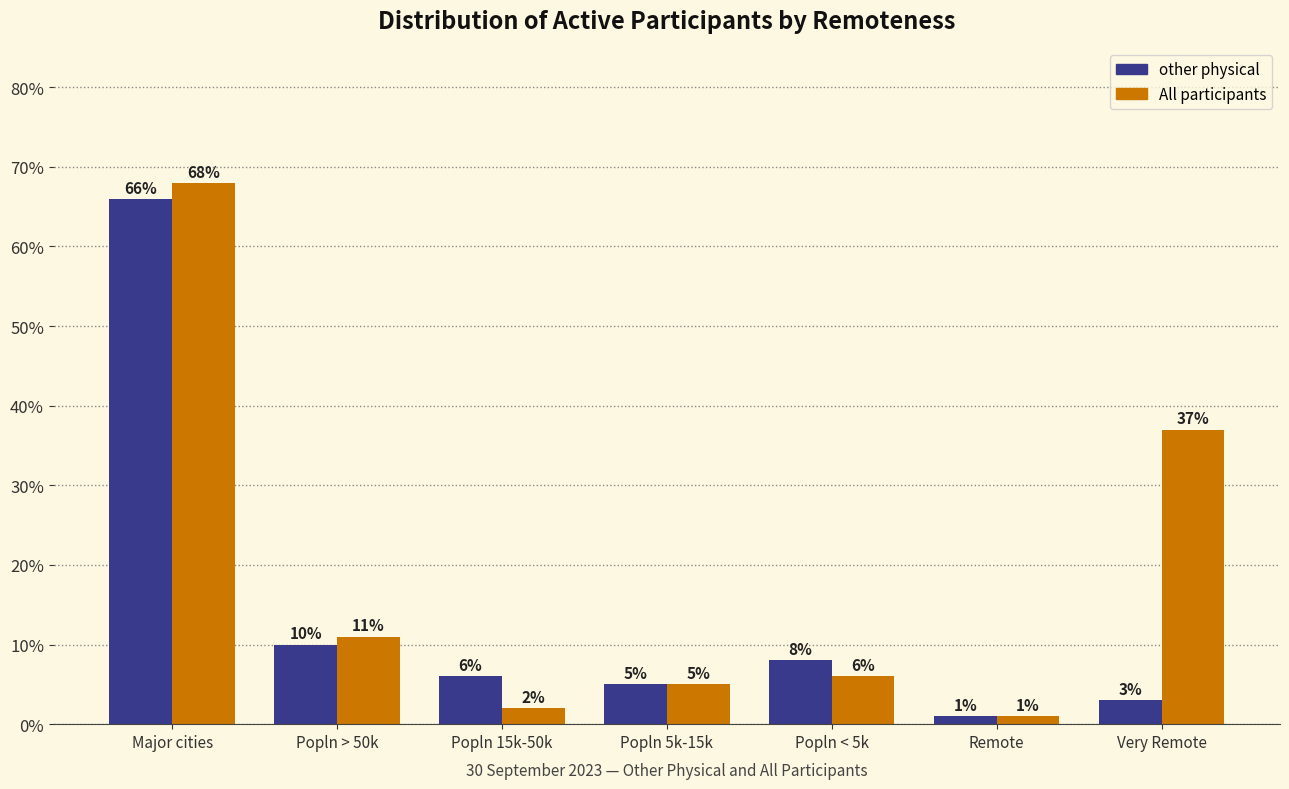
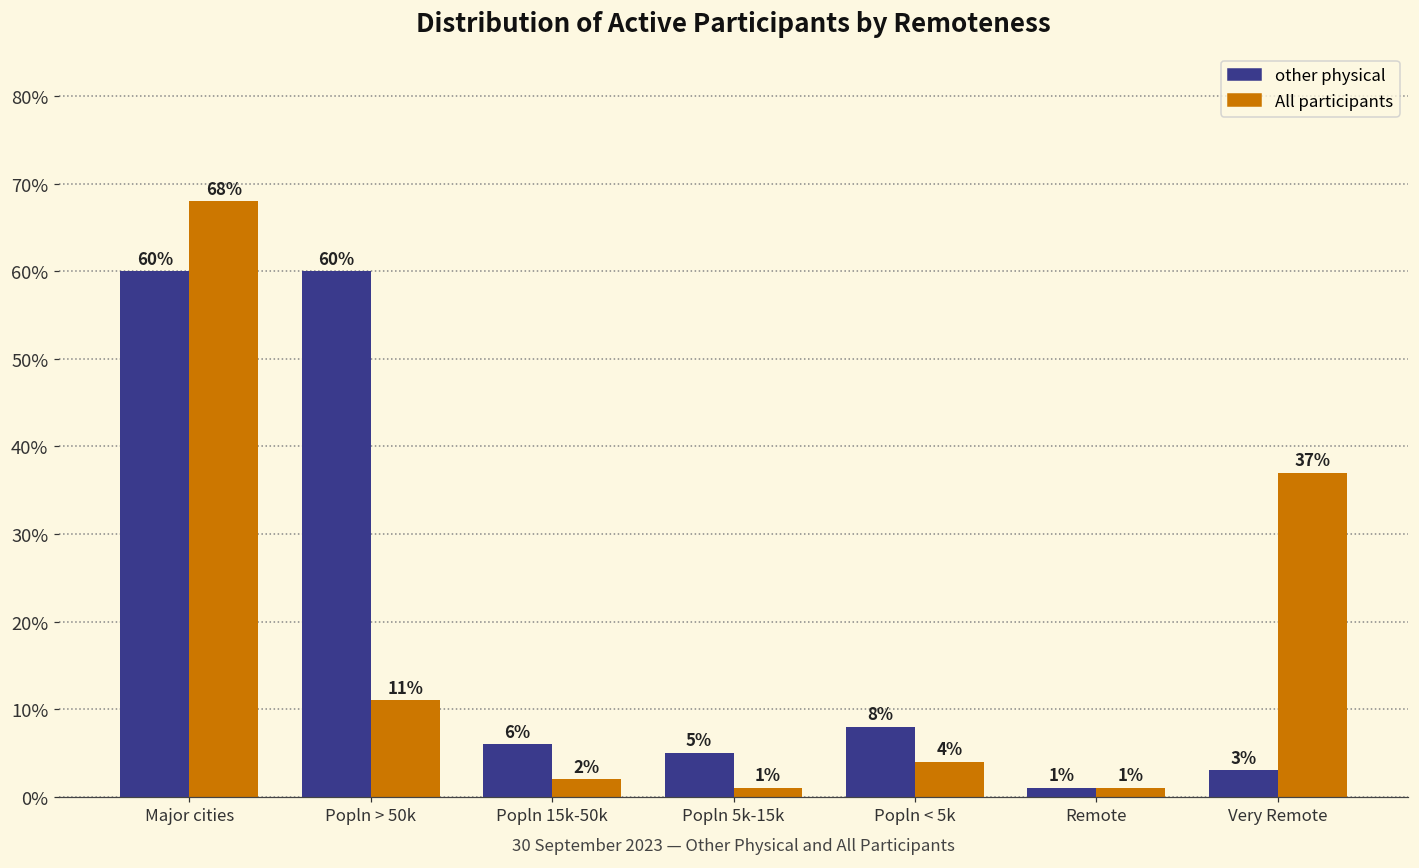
other physical, Major cities: 66% -> 60%
other physical, Popln > 50k: 10% -> 60%
All participants, Popln 5k-15k: 5% -> 1%
All participants, Popln < 5k: 6% -> 4%
